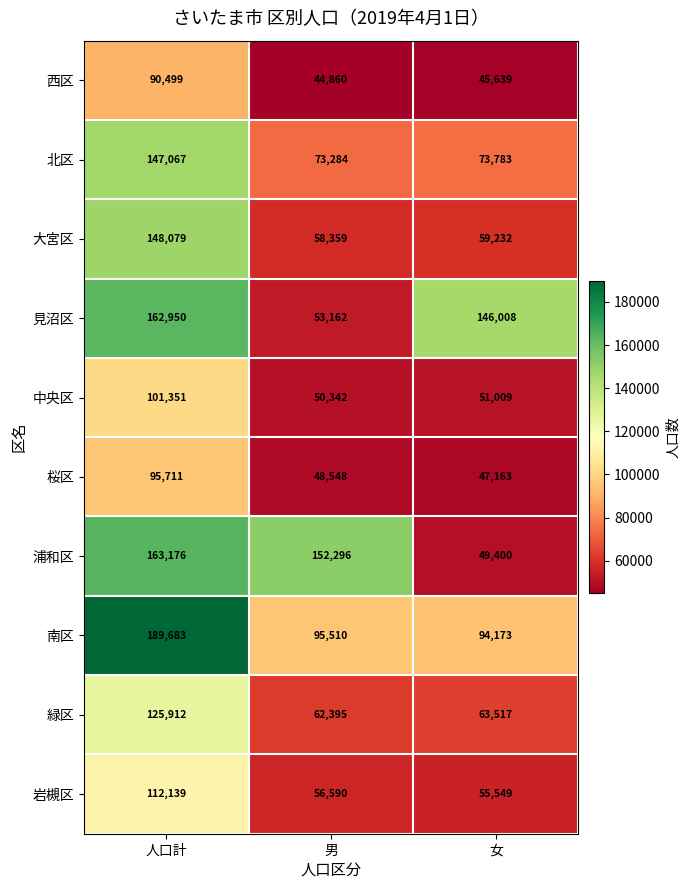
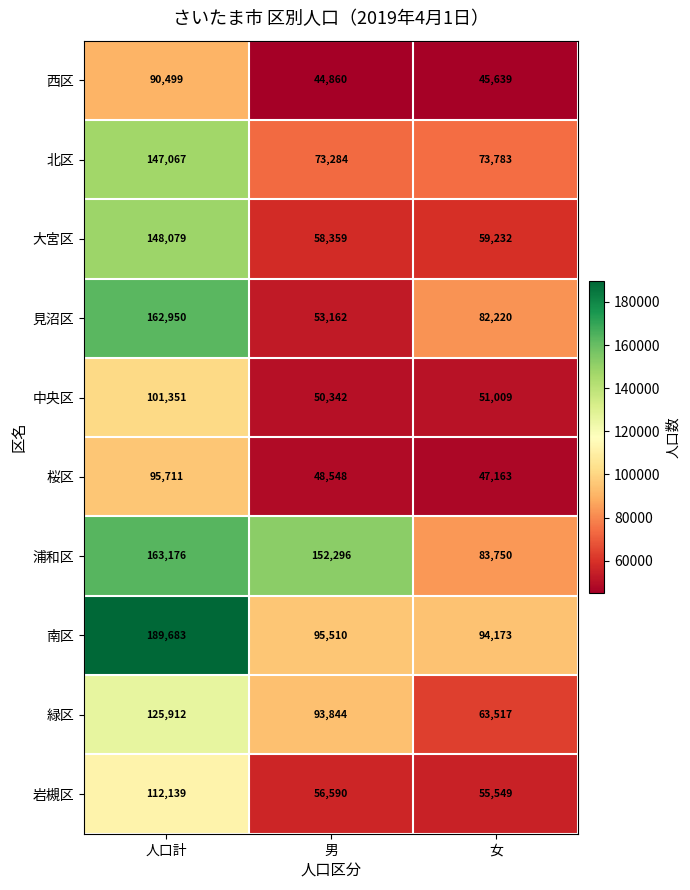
見沼区, 女: 146,008 -> 82,220
浦和区, 女: 49,400 -> 83,750
緑区, 男: 62,395 -> 93,844
